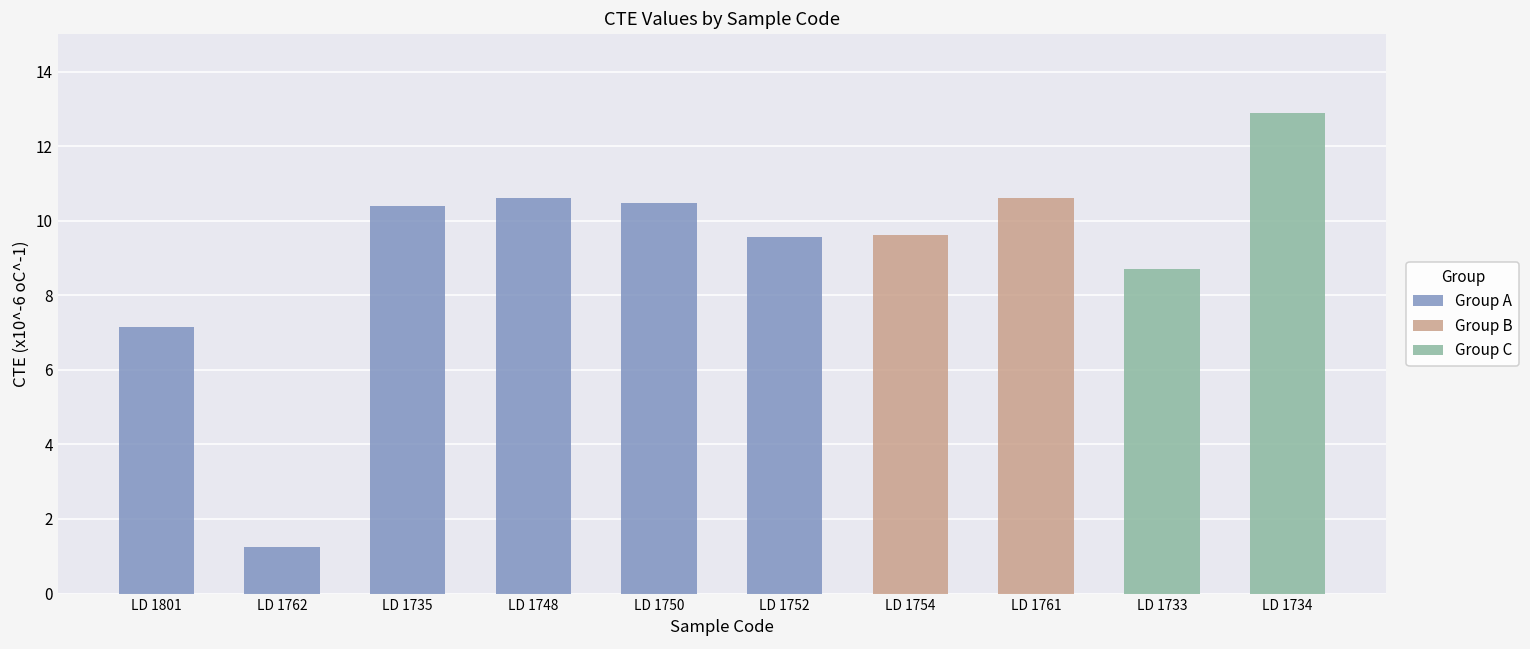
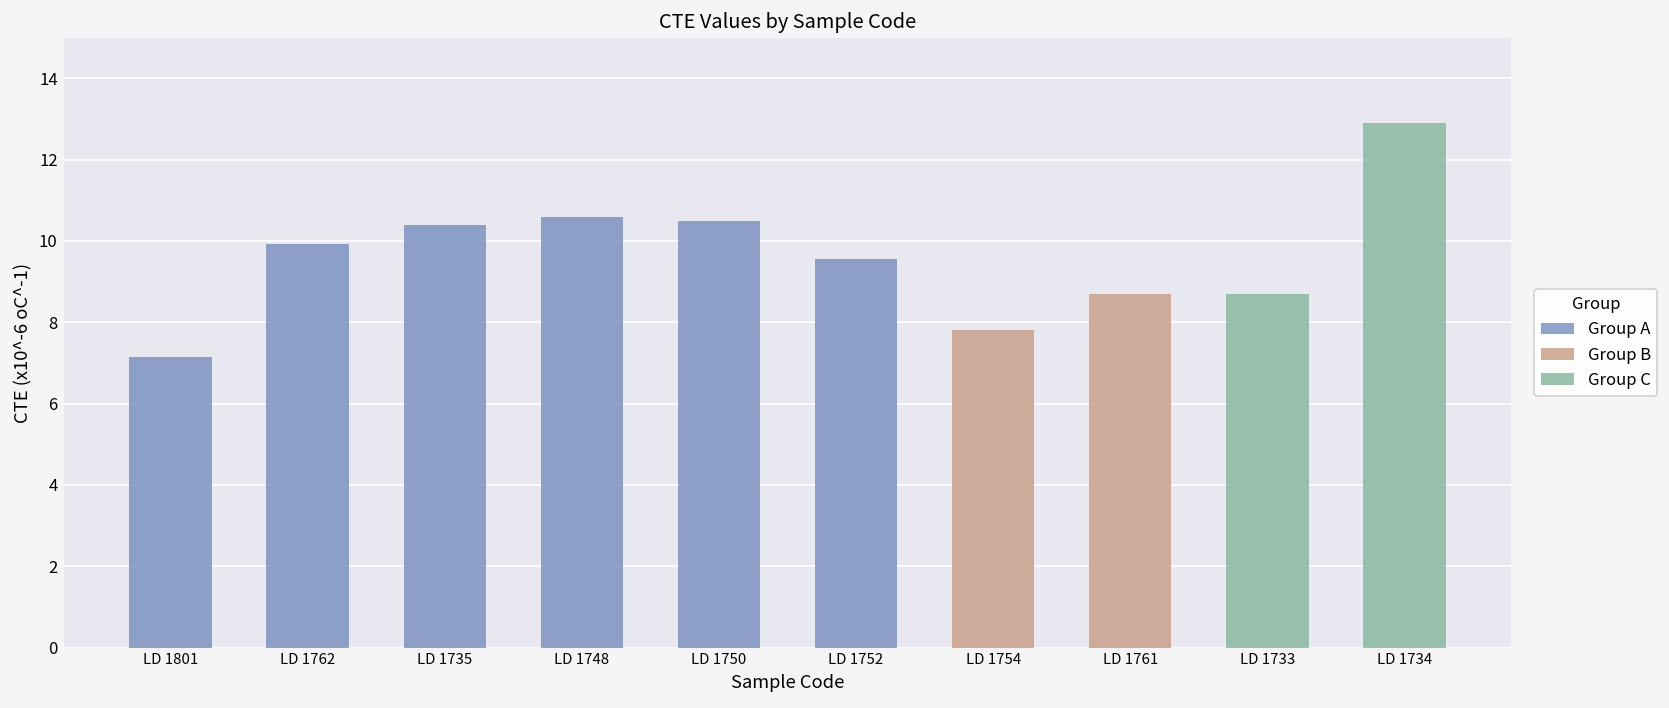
LD 1762: 1.3 -> 9.9
LD 1754: 9.6 -> 7.8
LD 1761: 10.6 -> 8.7
